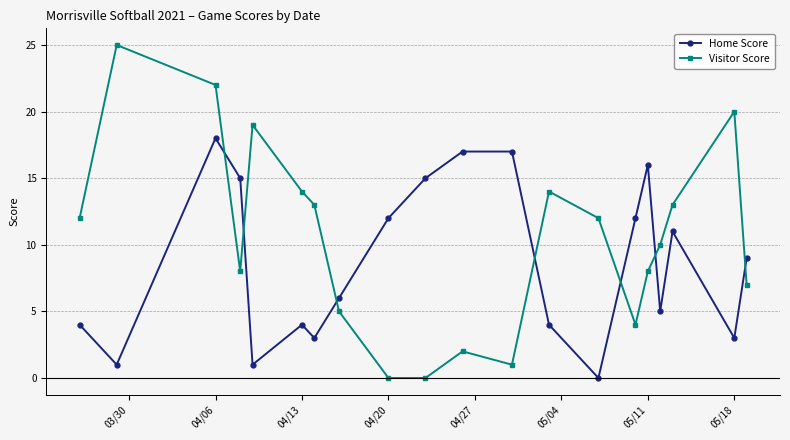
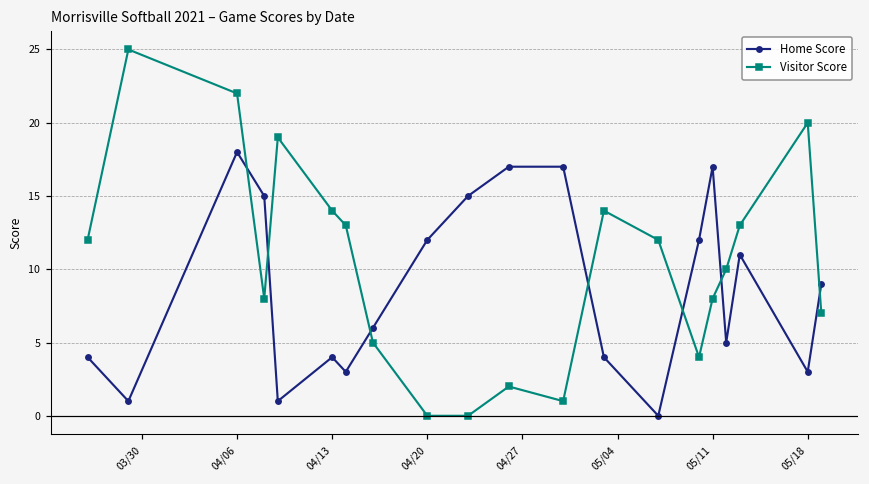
Home Score, 05/11: 16 -> 17
